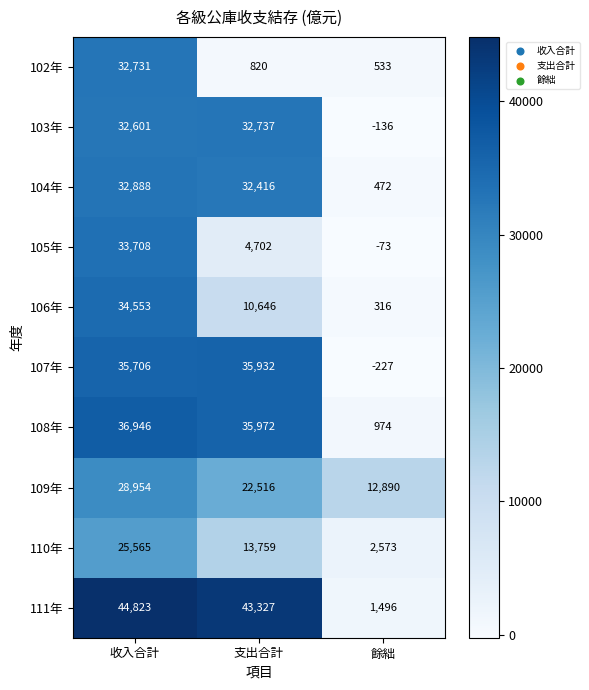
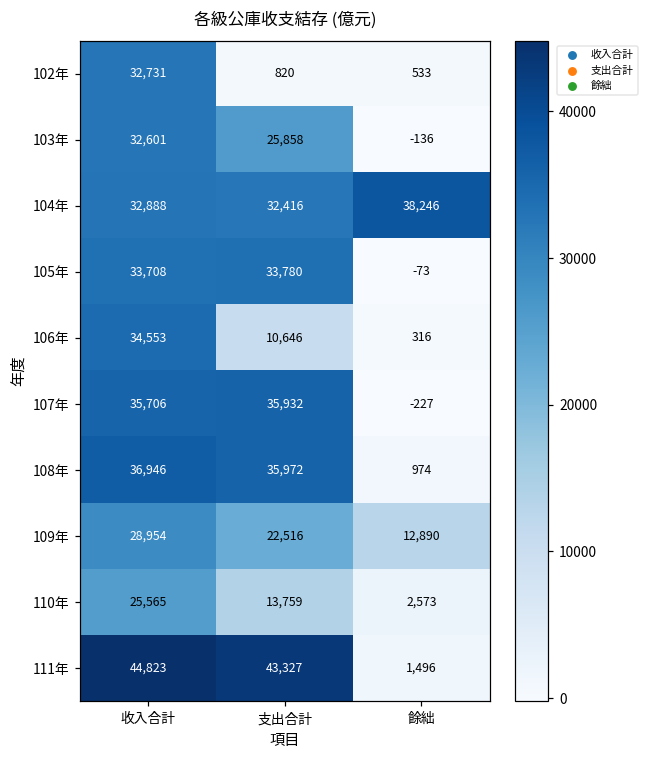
103年, 支出合計: 32,737 -> 25,858
104年, 餘絀: 472 -> 38,246
105年, 支出合計: 4,702 -> 33,780
